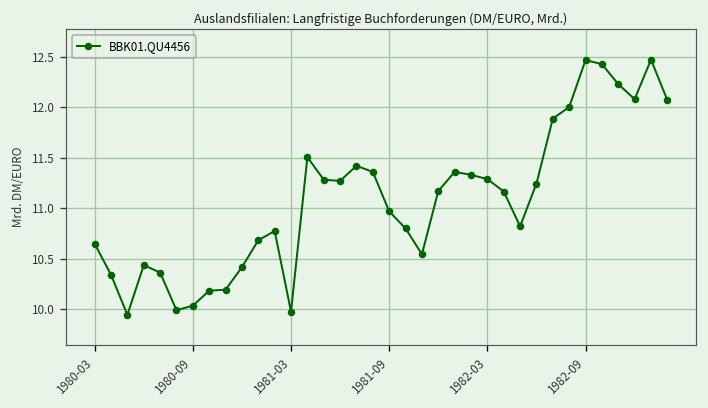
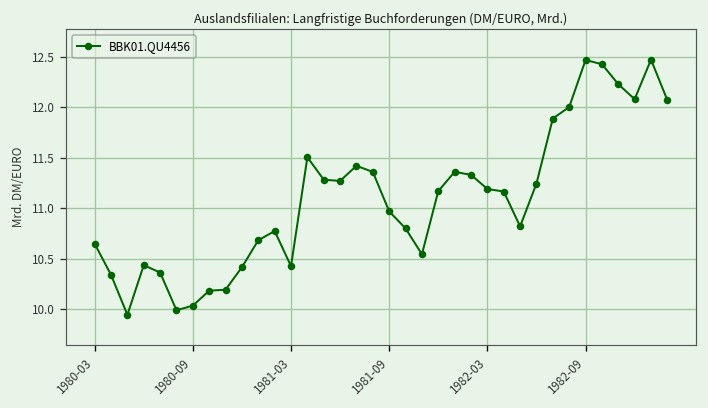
1981-03: 10.0 -> 10.4
1982-03: 11.3 -> 11.2
